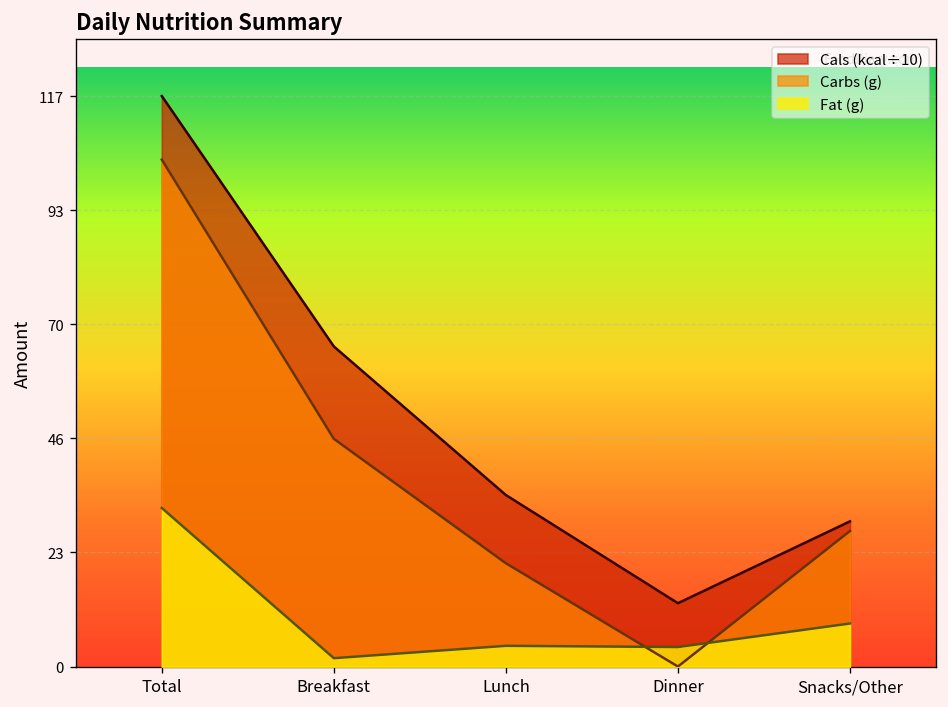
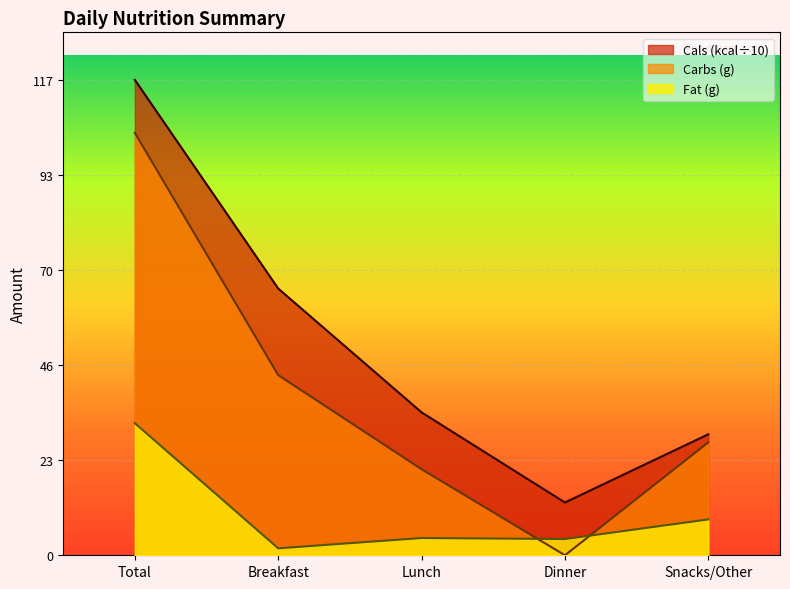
Carbs (g), Breakfast: 47 -> 44
